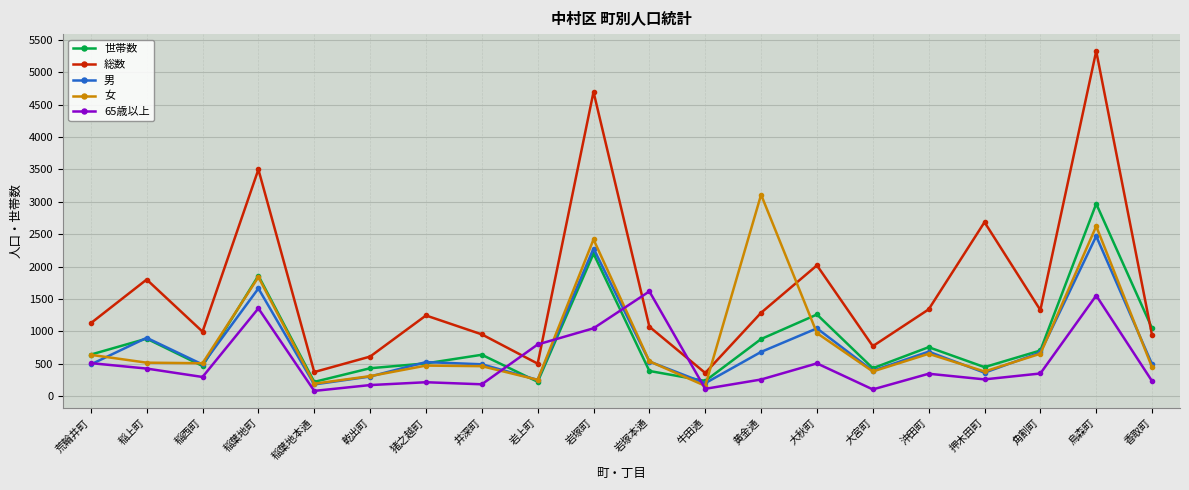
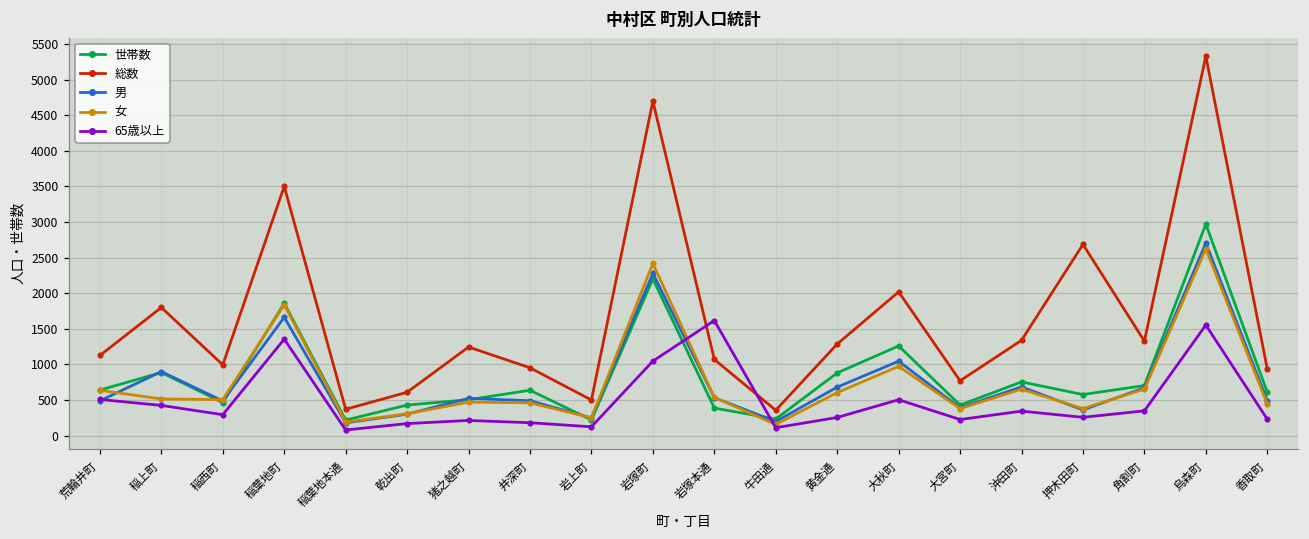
65歳以上, 岩上町: 800 -> 100
女, 黄金通: 3100 -> 600
65歳以上, 大宮町: 100 -> 200
世帯数, 押木田町: 400 -> 600
男, 烏森町: 2500 -> 2700
世帯数, 香取町: 1000 -> 600
